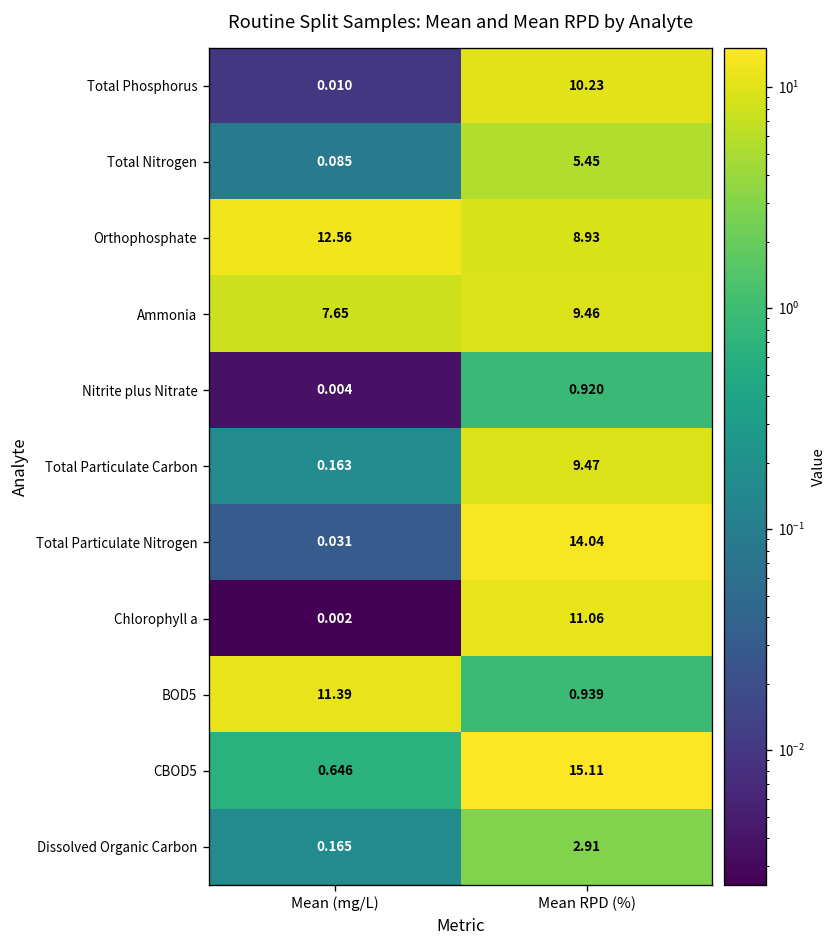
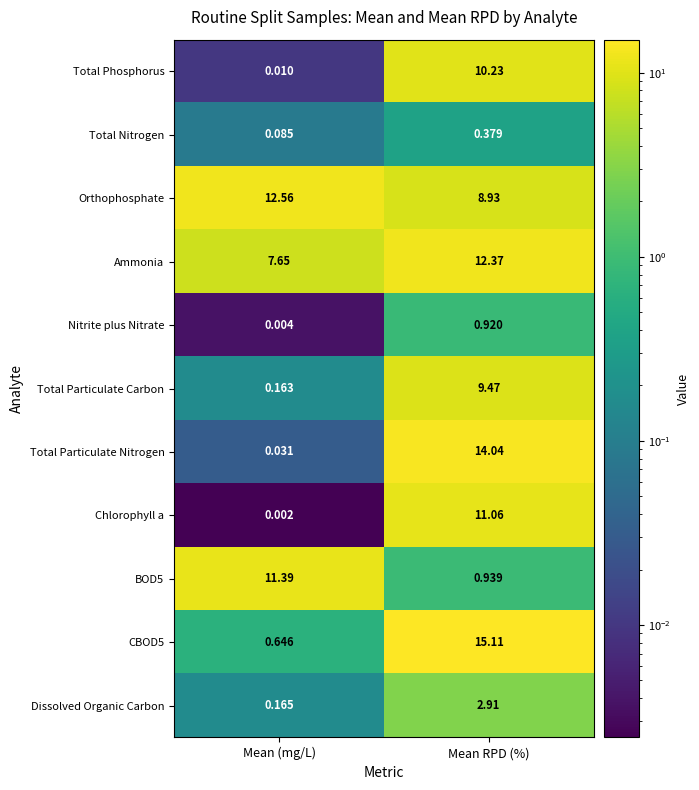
Total Nitrogen, Mean RPD (%): 5.45 -> 0.379
Ammonia, Mean RPD (%): 9.46 -> 12.37
